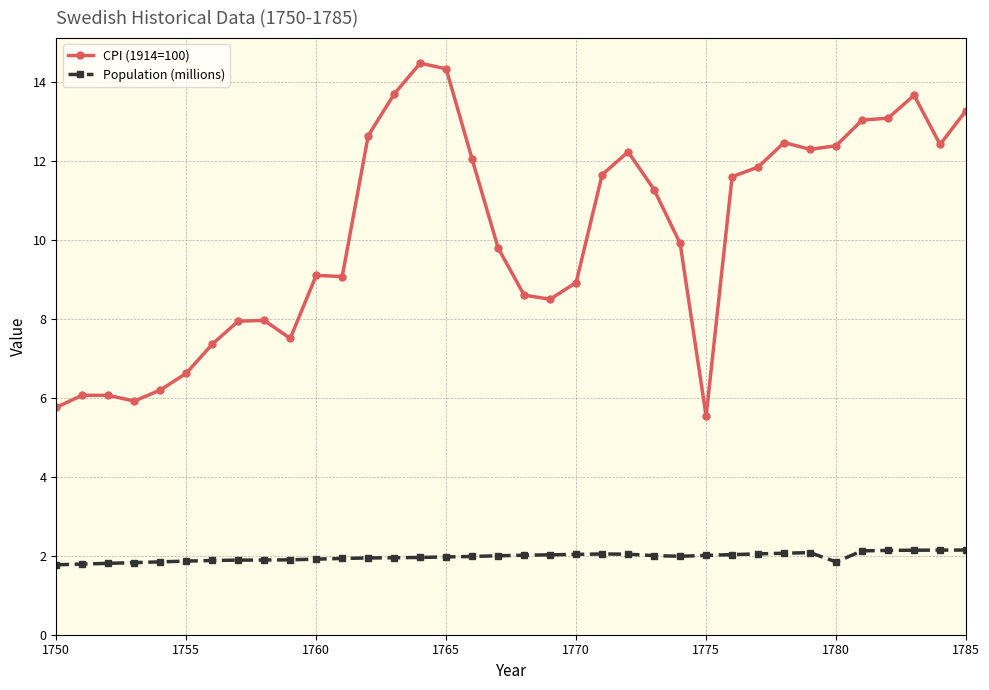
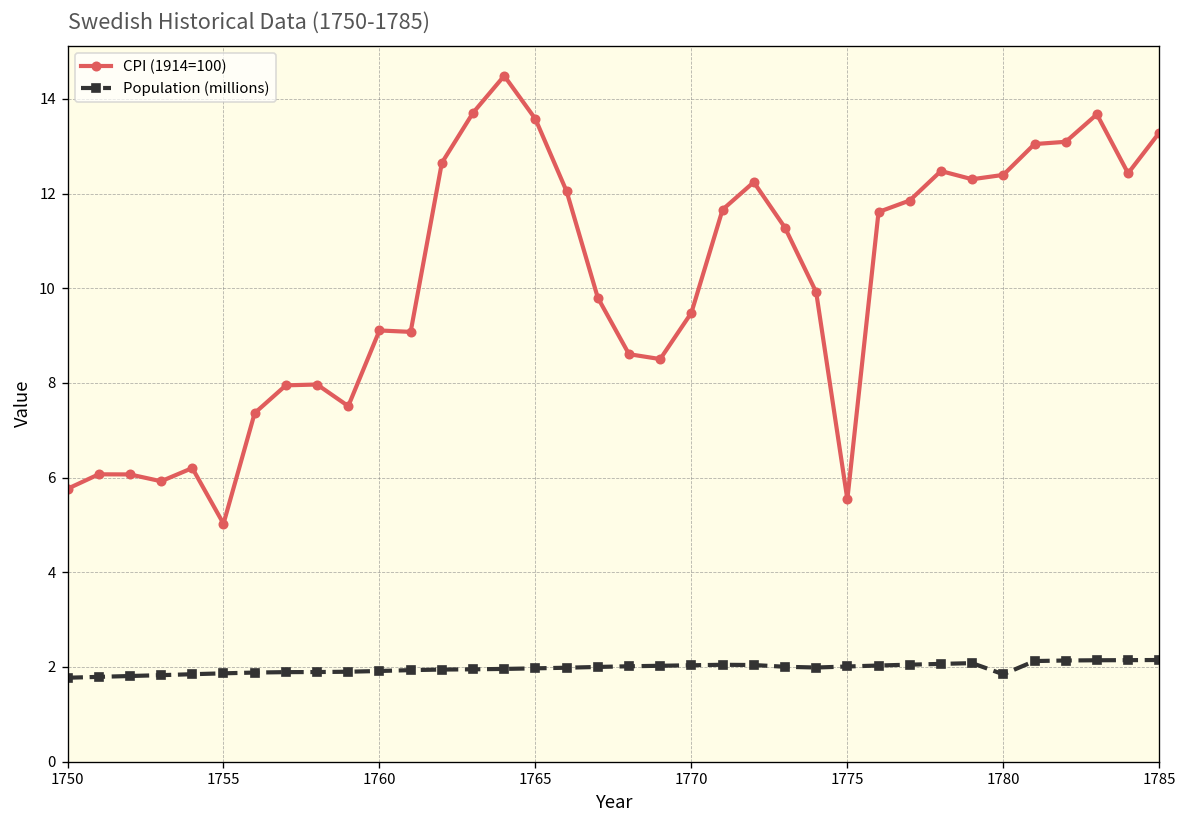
CPI (1914=100), 1755: 6.6 -> 5.0
CPI (1914=100), 1765: 14.3 -> 13.6
CPI (1914=100), 1770: 8.9 -> 9.5
